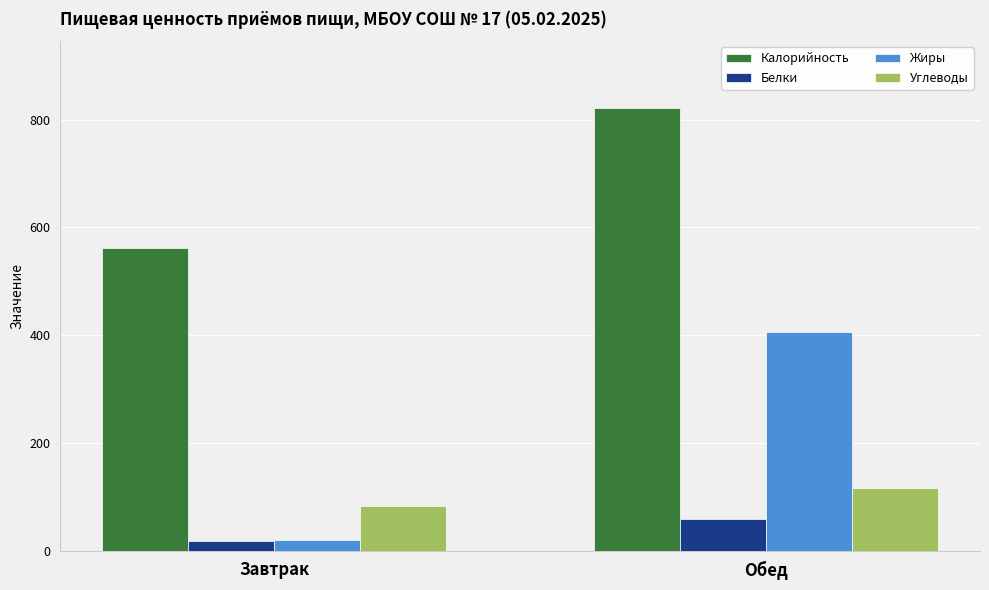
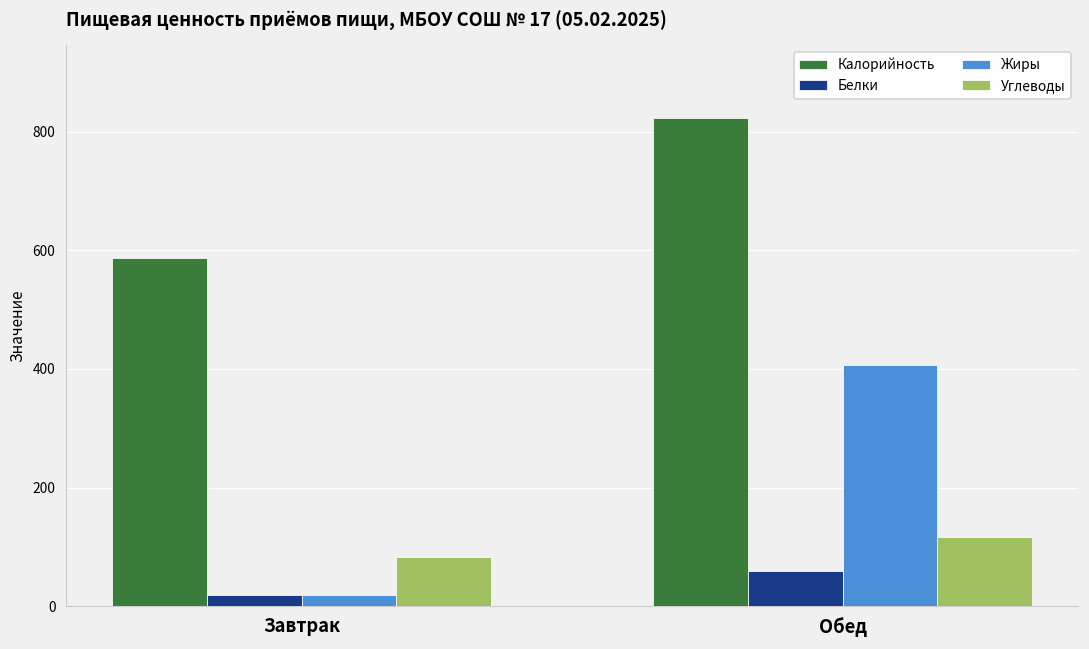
Калорийность, Завтрак: 560 -> 590
